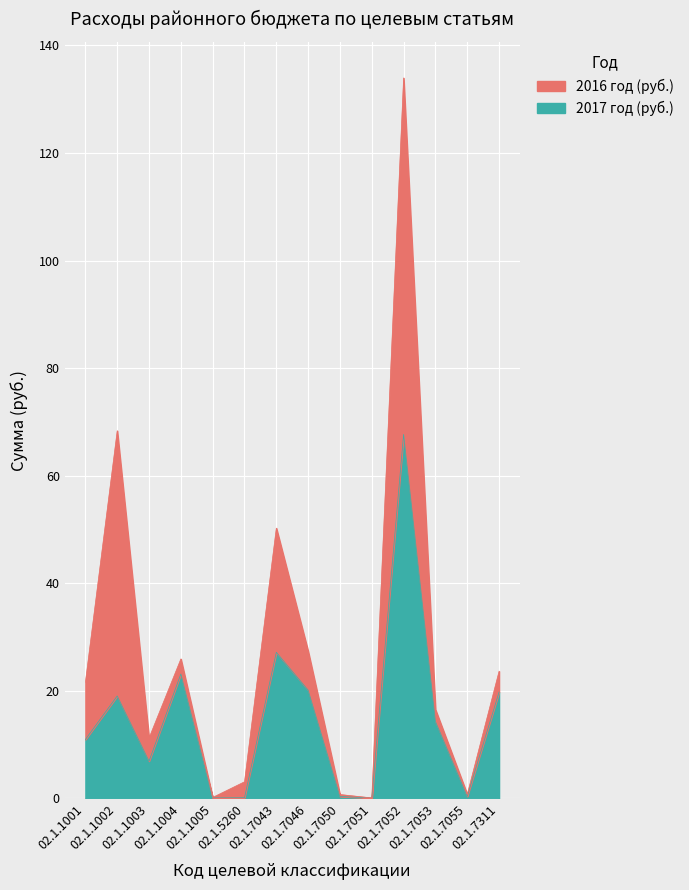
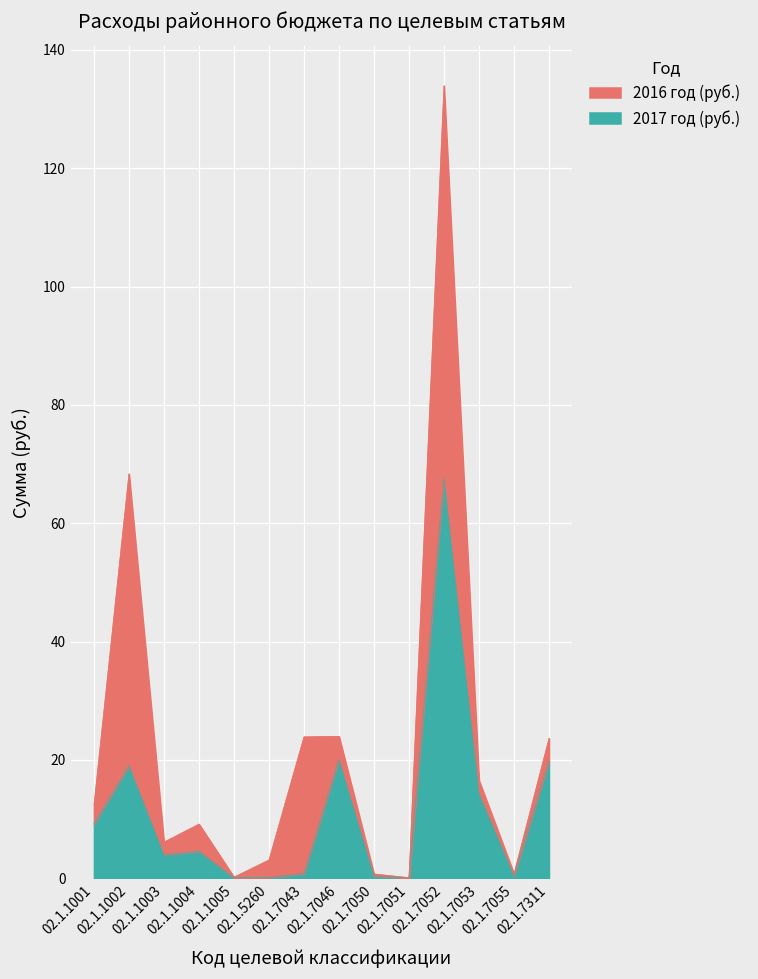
2017 год (руб.), 02.1.1001: 11 -> 9
2016 год (руб.), 02.1.1001: 11 -> 3
2017 год (руб.), 02.1.1003: 7 -> 4
2016 год (руб.), 02.1.1003: 4 -> 2
2017 год (руб.), 02.1.1004: 23 -> 5
2016 год (руб.), 02.1.1004: 3 -> 5
2017 год (руб.), 02.1.7043: 27 -> 1
2016 год (руб.), 02.1.7046: 7 -> 4
